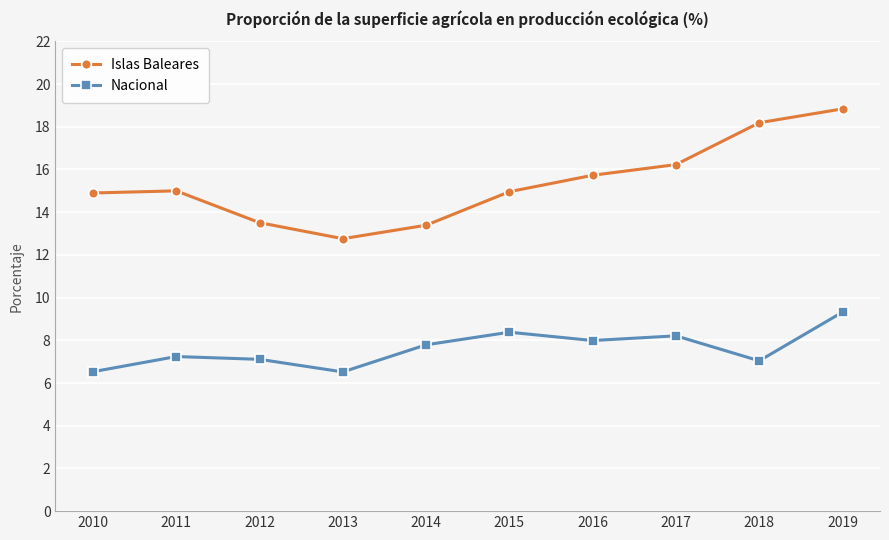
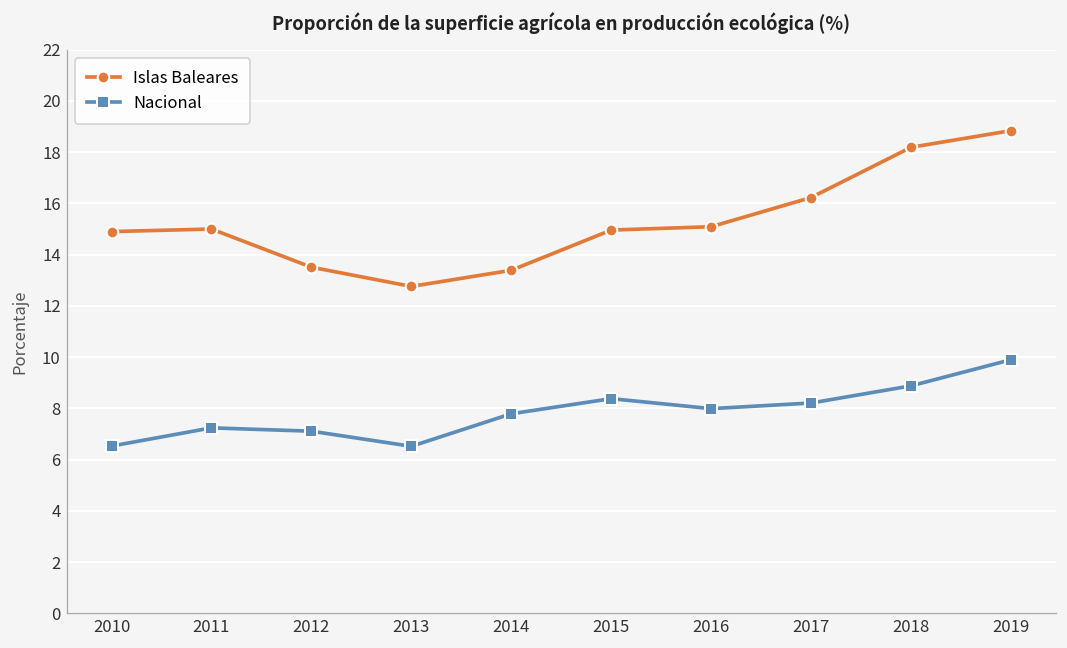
Islas Baleares, 2016: 15.7 -> 15.1
Nacional, 2018: 7.0 -> 8.9
Nacional, 2019: 9.3 -> 9.9
